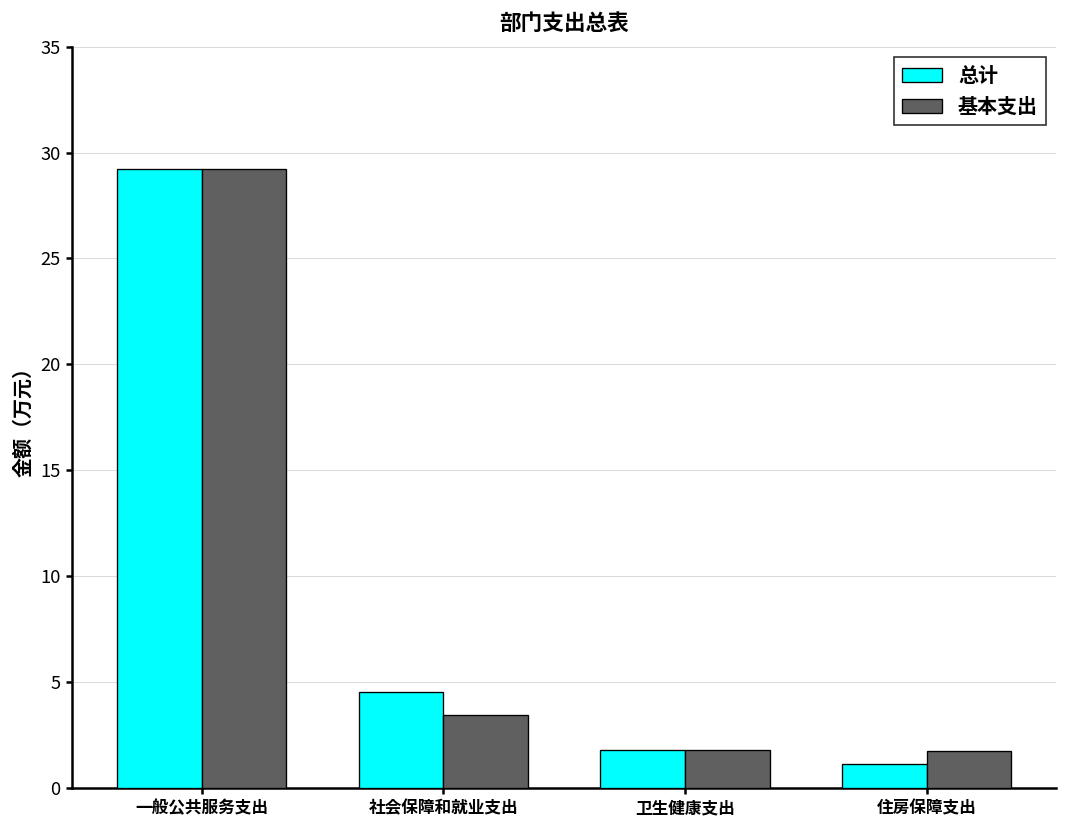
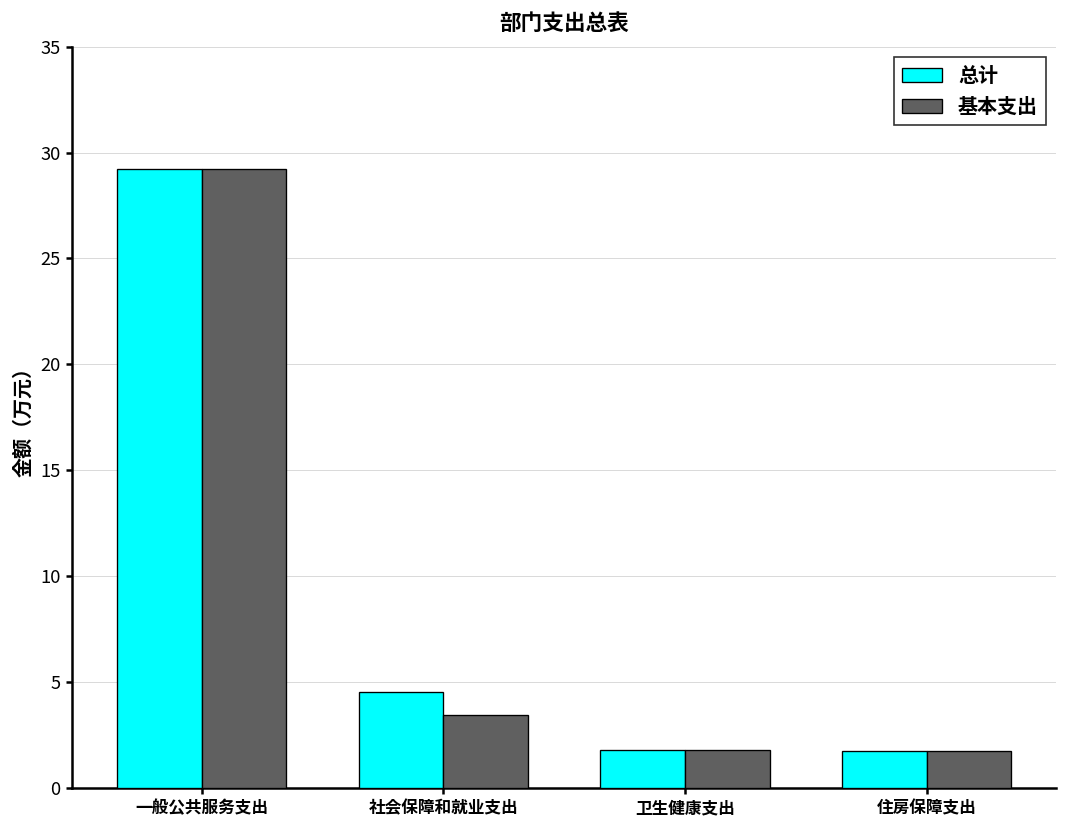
总计, 住房保障支出: 1.1 -> 1.7
